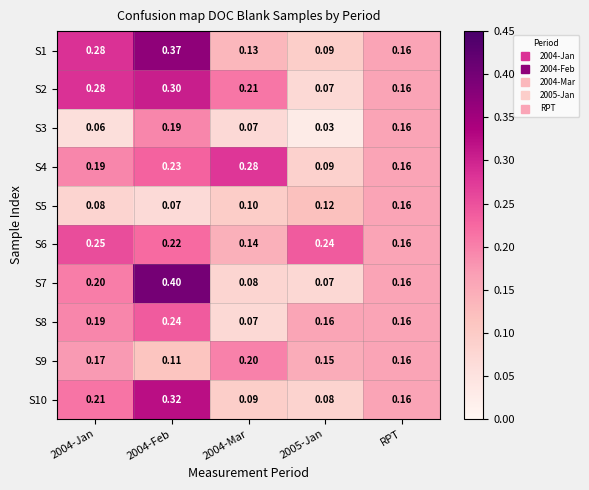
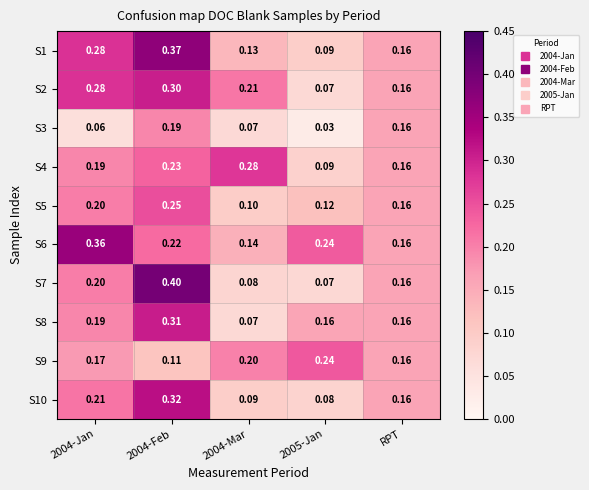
S5, 2004-Jan: 0.08 -> 0.20
S5, 2004-Feb: 0.07 -> 0.25
S6, 2004-Jan: 0.25 -> 0.36
S8, 2004-Feb: 0.24 -> 0.31
S9, 2005-Jan: 0.15 -> 0.24
